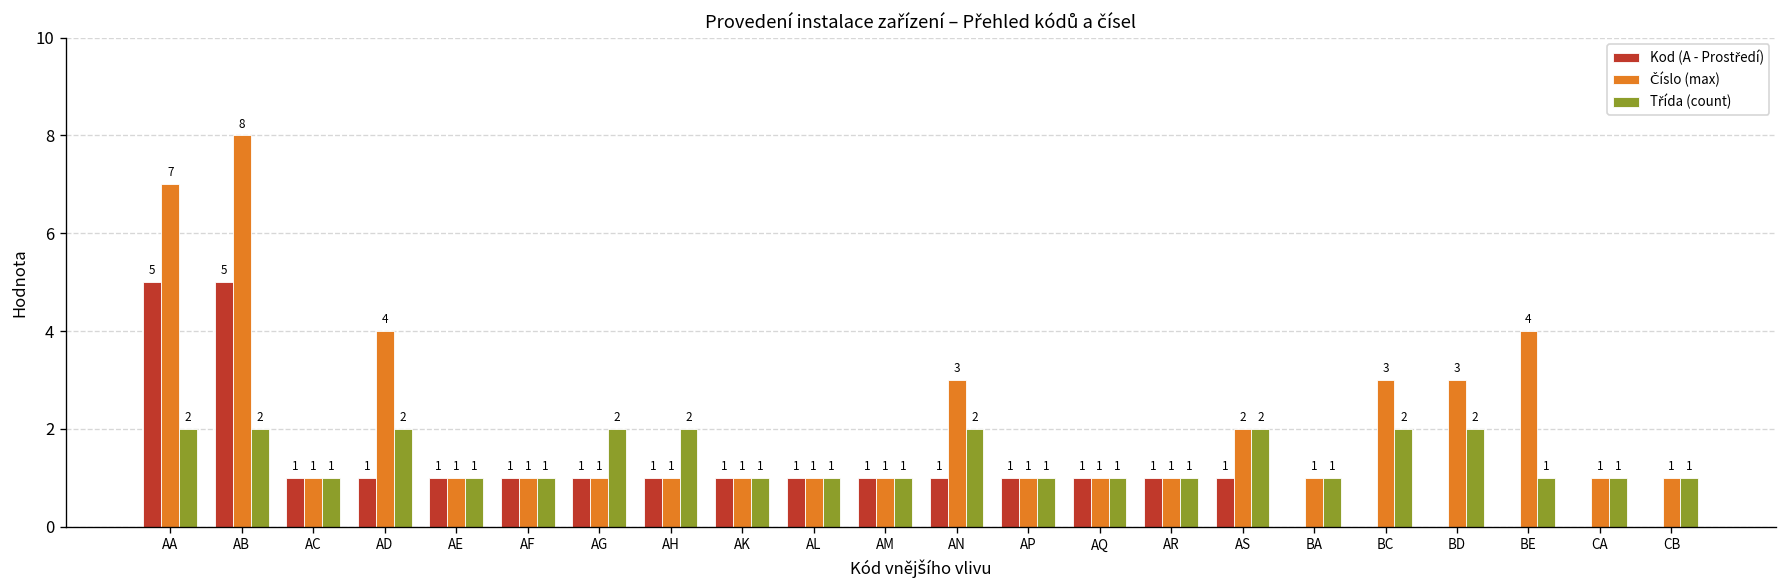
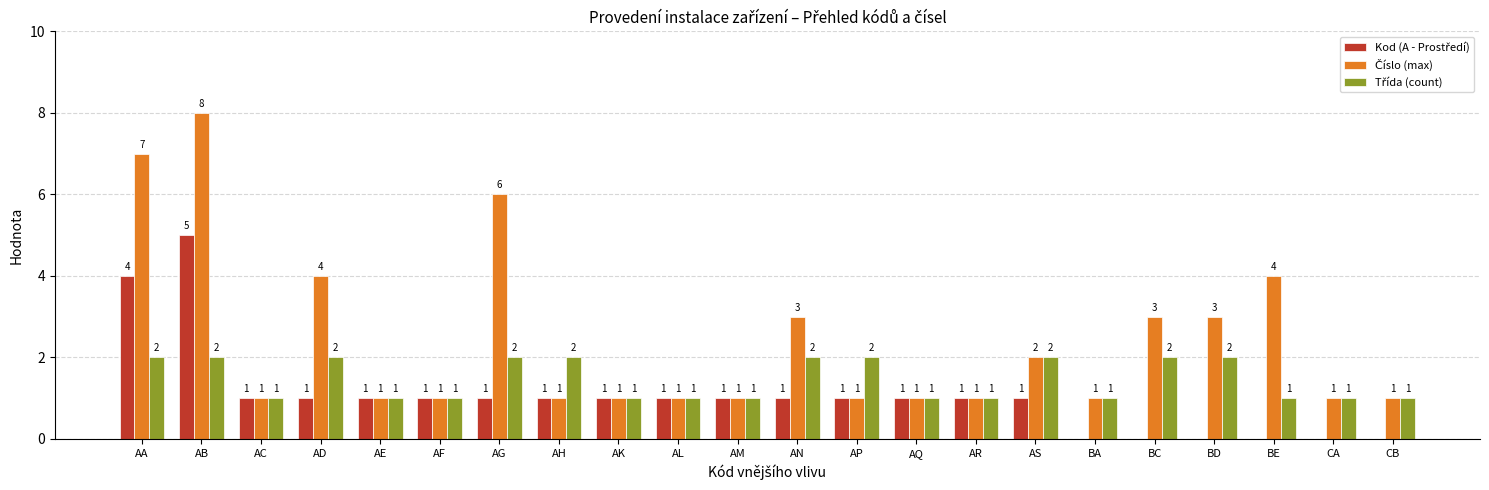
Kod (A - Prostředí), AA: 5 -> 4
Číslo (max), AG: 1 -> 6
Třída (count), AP: 1 -> 2
